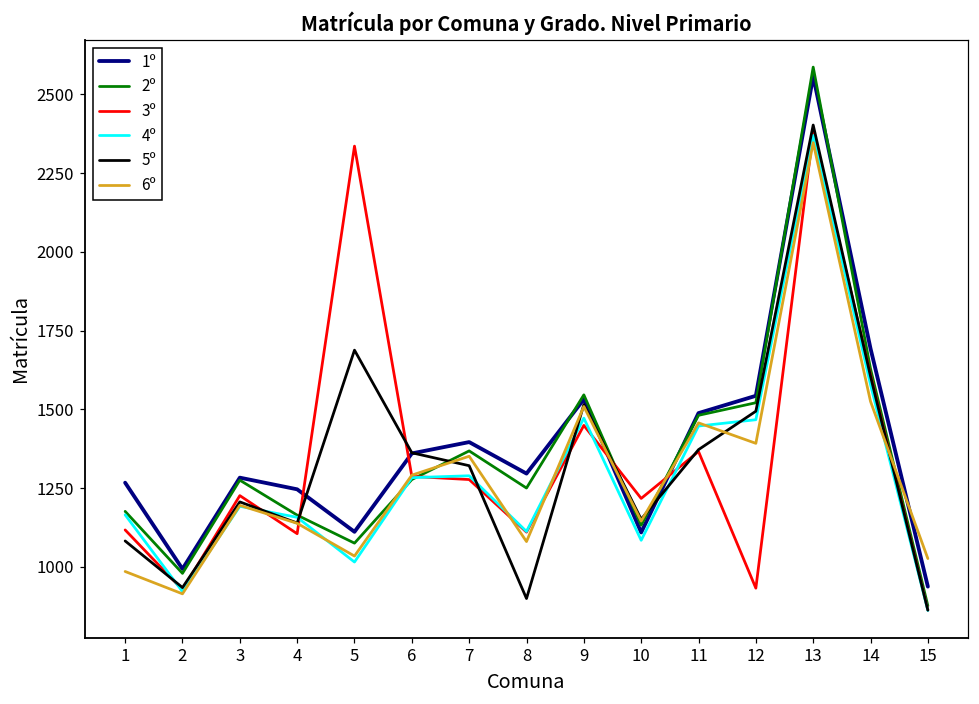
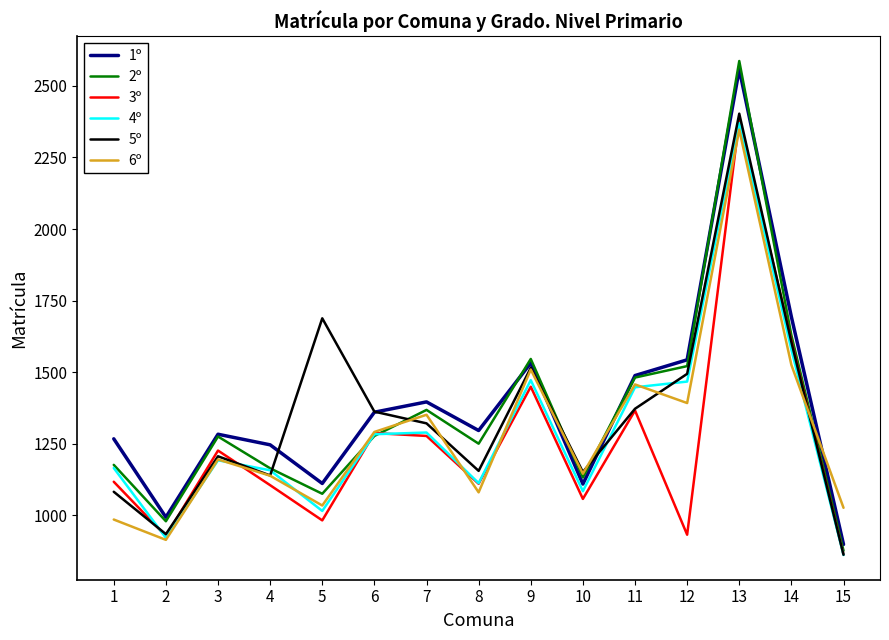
3º, 5: 2340 -> 980
5º, 8: 900 -> 1160
3º, 10: 1220 -> 1060
1º, 15: 940 -> 900
